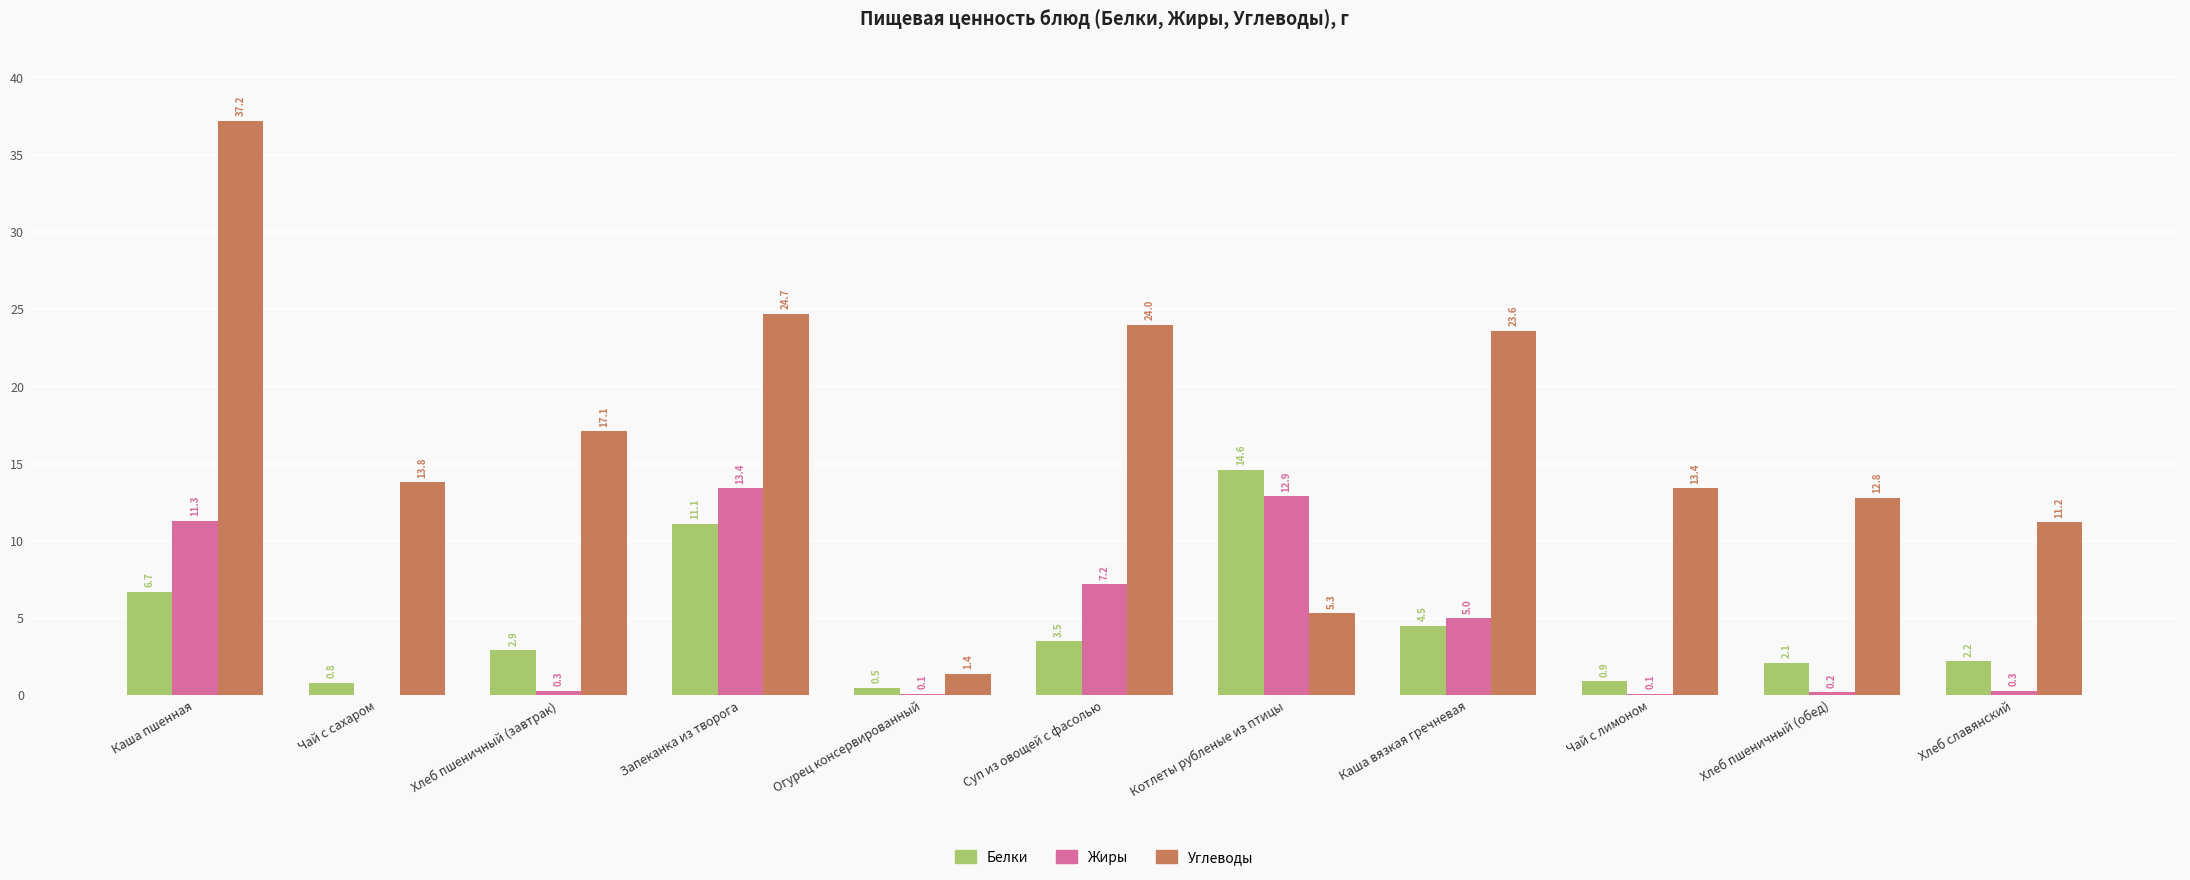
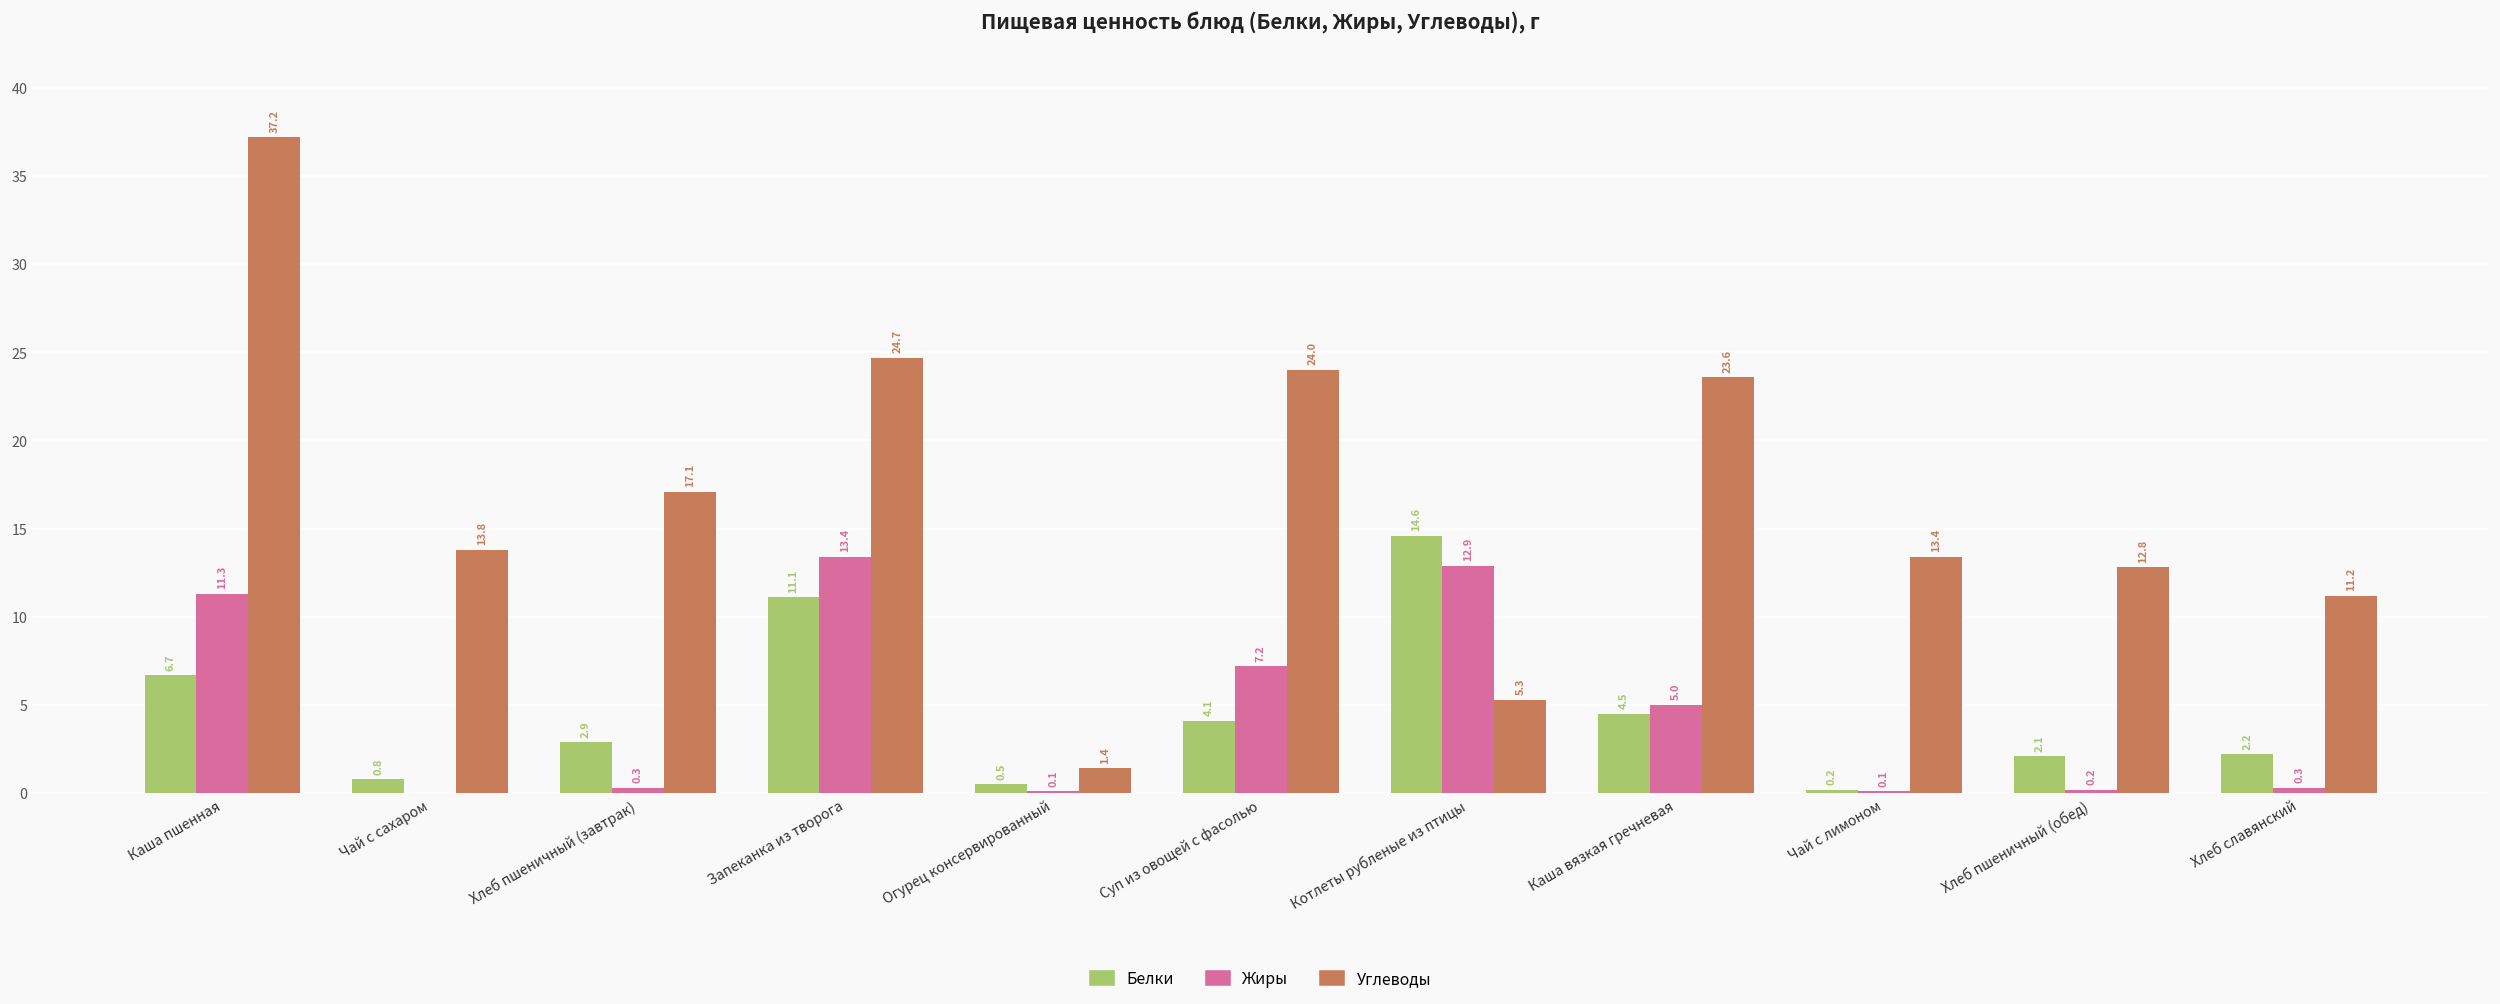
Белки, Суп из овощей с фасолью: 3.5 -> 4.1
Белки, Чай с лимоном: 0.9 -> 0.2
